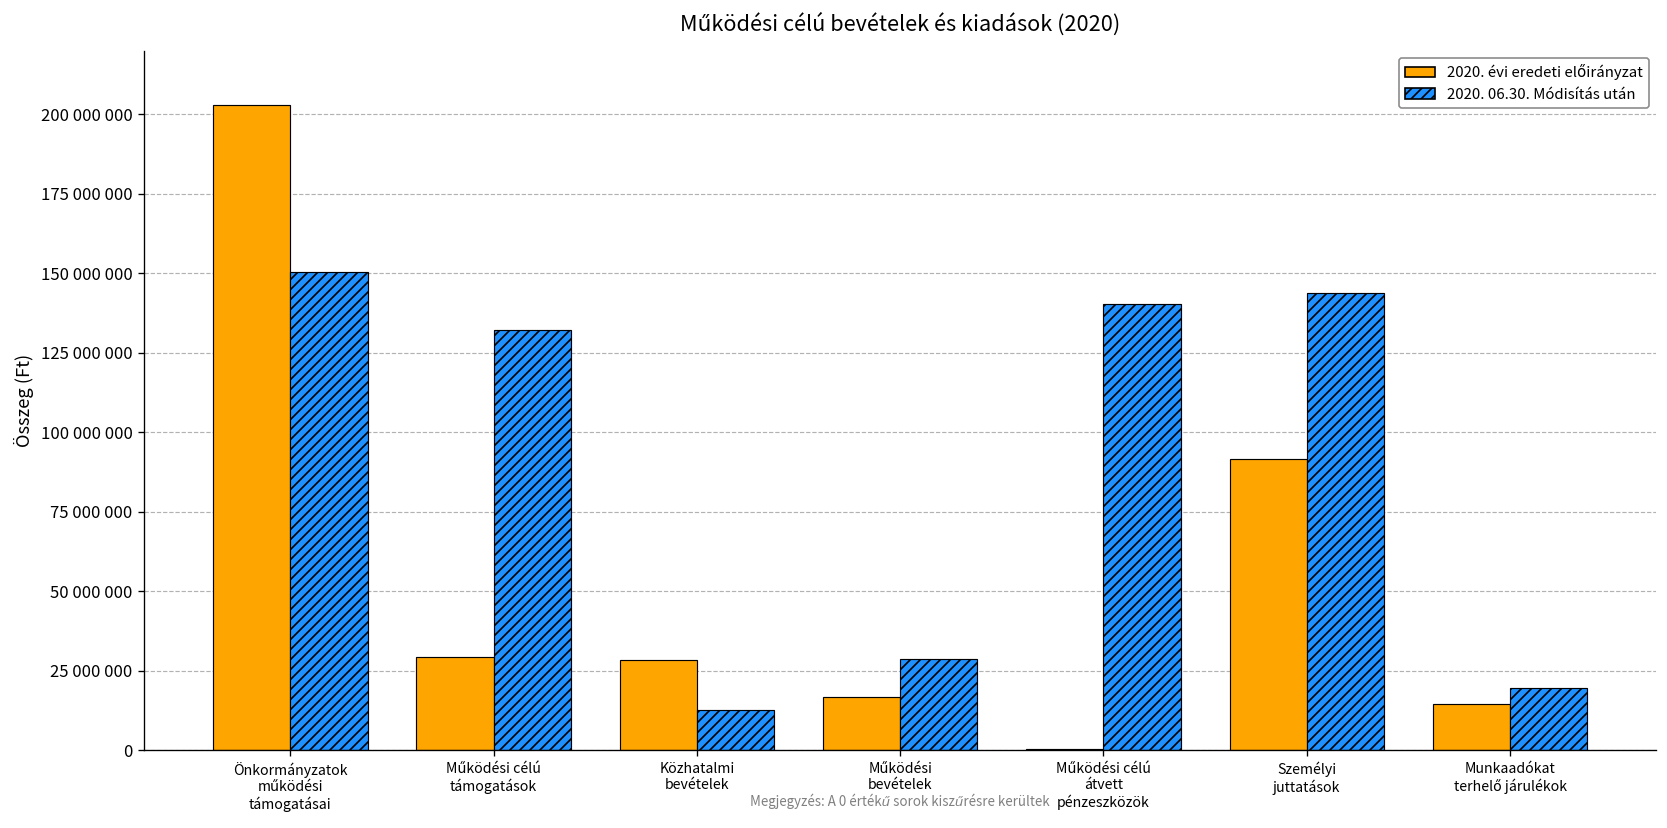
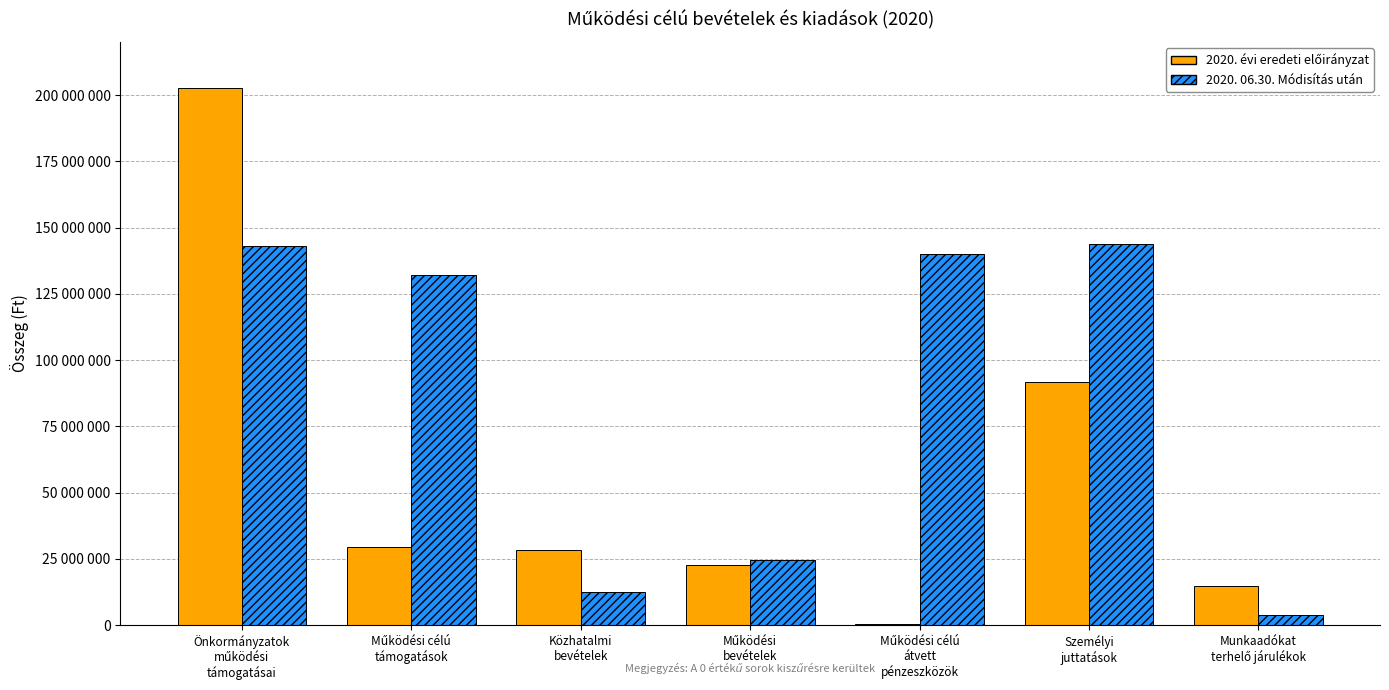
2020. 06.30. Módisítás után, Önkormányzatok működési támogatásai: 150000000 -> 143000000
2020. évi eredeti előirányzat, Működési bevételek: 17000000 -> 23000000
2020. 06.30. Módisítás után, Működési bevételek: 29000000 -> 25000000
2020. 06.30. Módisítás után, Munkaadókat terhelő járulékok: 20000000 -> 4000000
